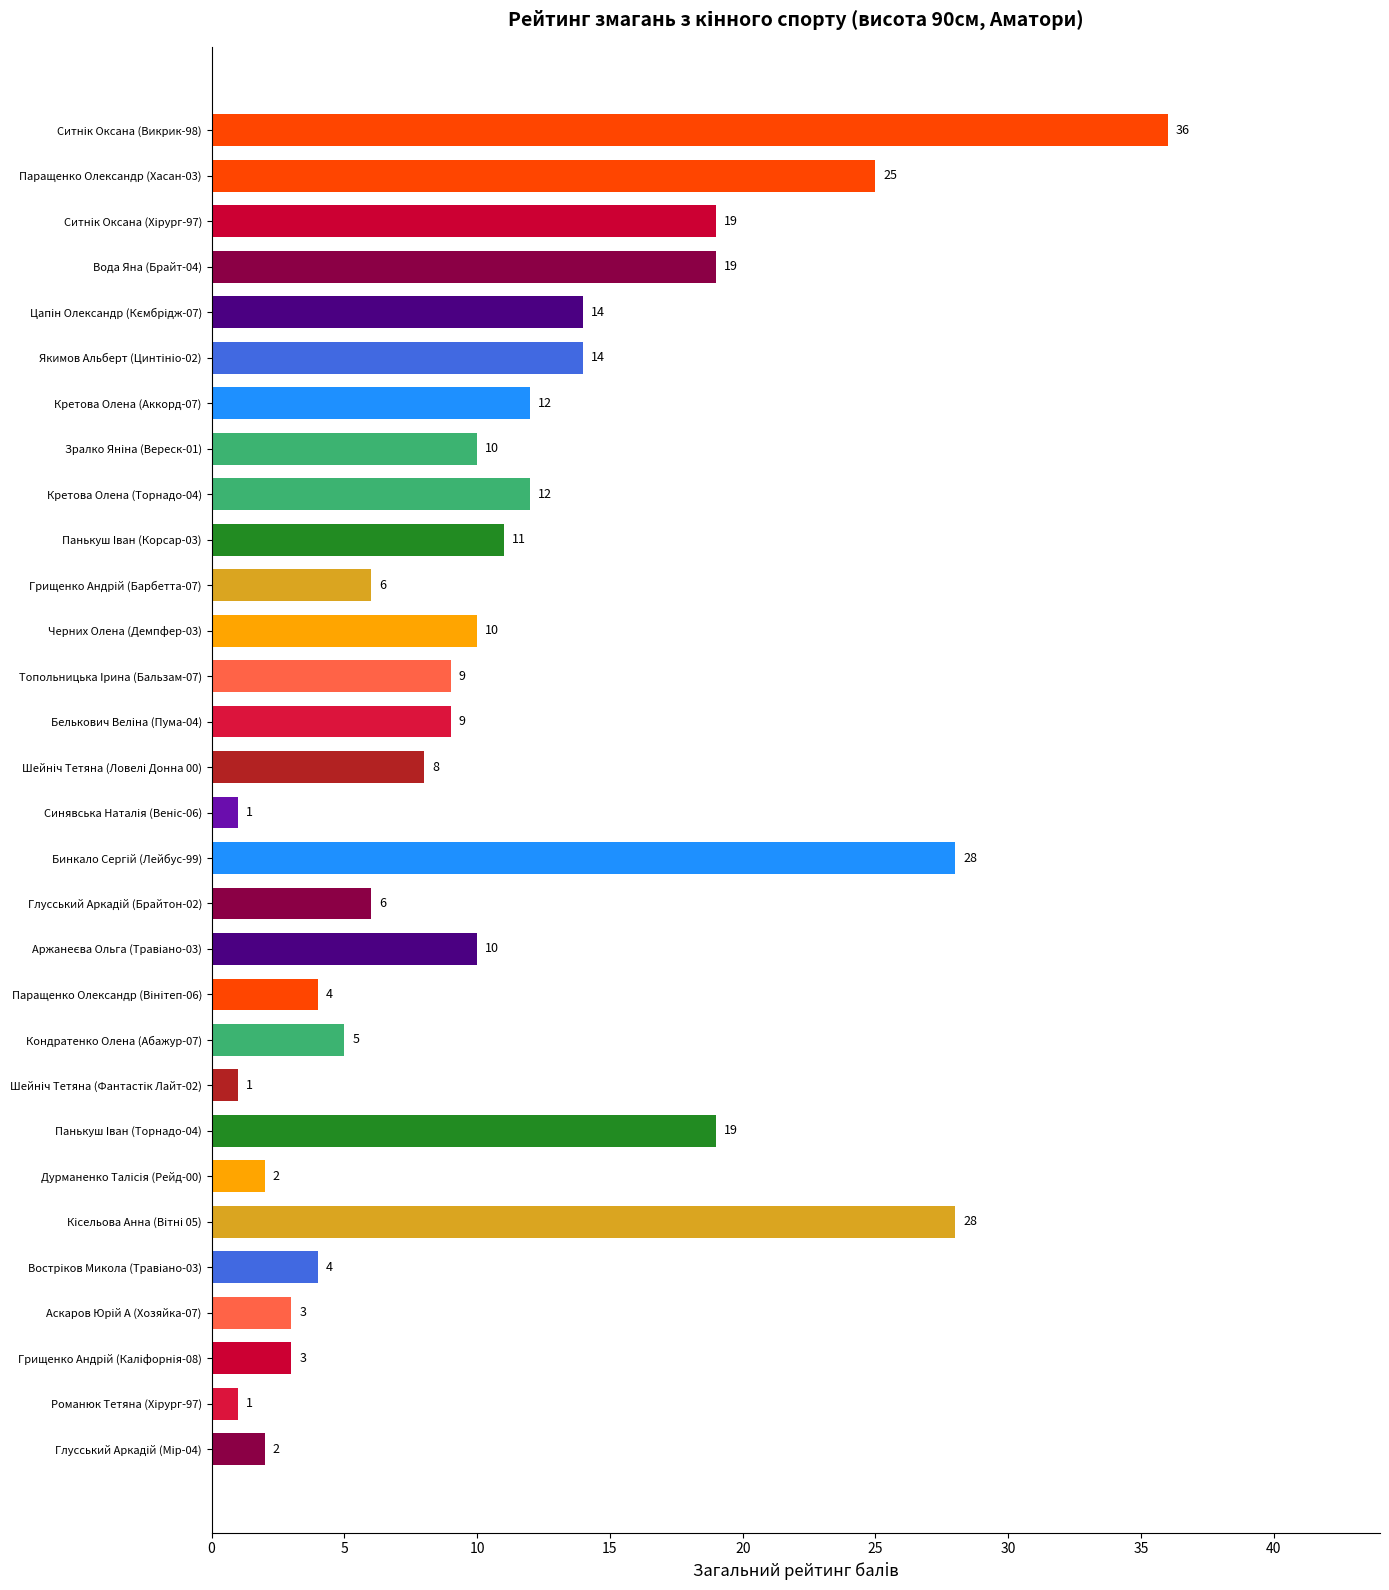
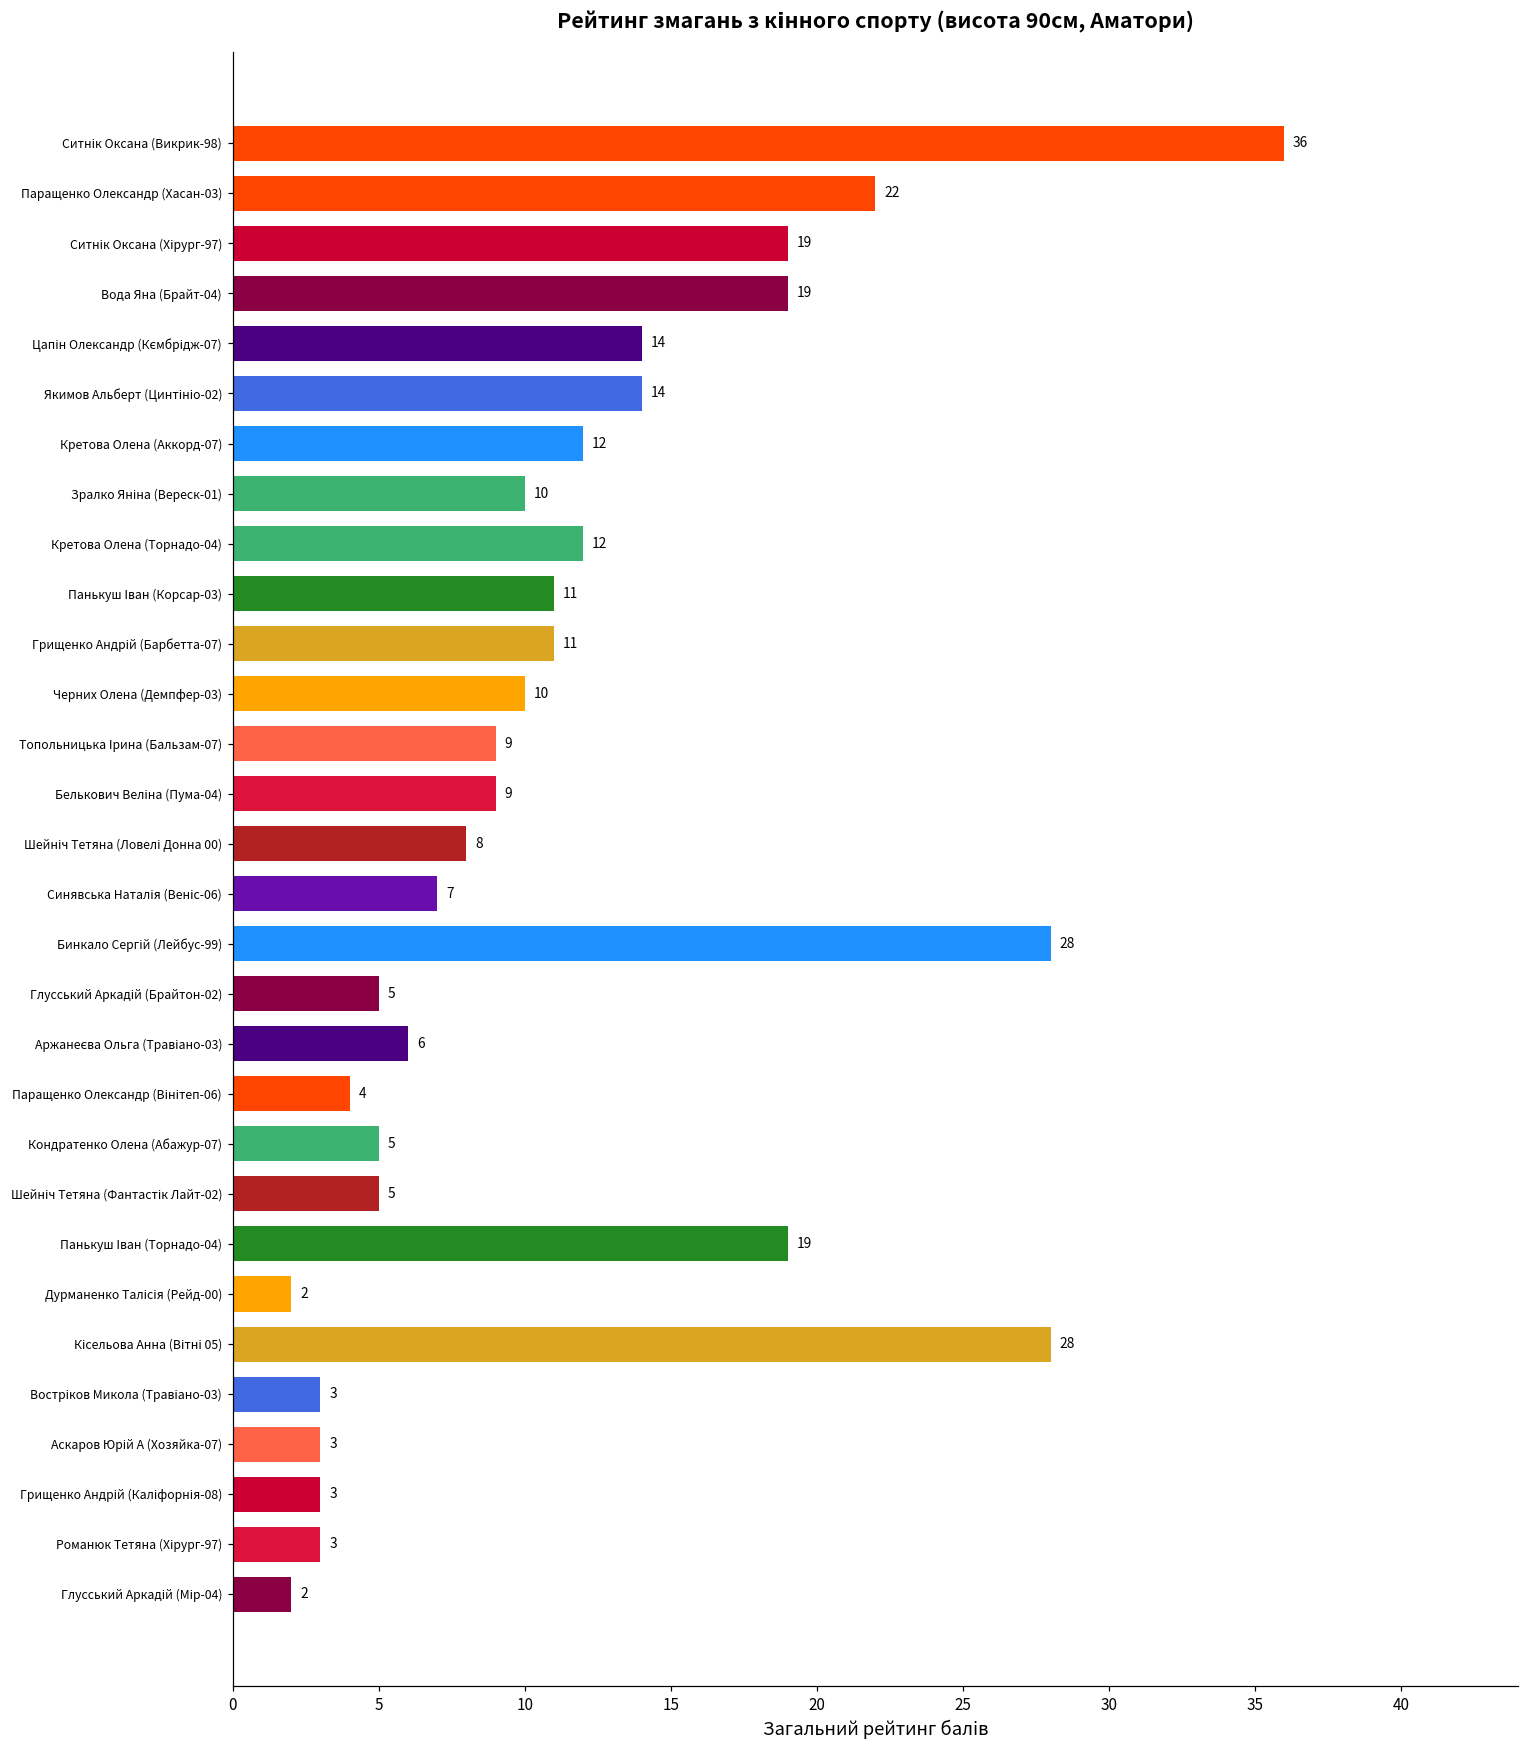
Паращенко Олександр (Хасан-03): 25 -> 22
Грищенко Андрій (Барбетта-07): 6 -> 11
Синявська Наталія (Веніс-06): 1 -> 7
Глусський Аркадій (Брайтон-02): 6 -> 5
Аржанеєва Ольга (Травіано-03): 10 -> 6
Шейніч Тетяна (Фантастік Лайт-02): 1 -> 5
Востріков Микола (Травіано-03): 4 -> 3
Романюк Тетяна (Хірург-97): 1 -> 3
